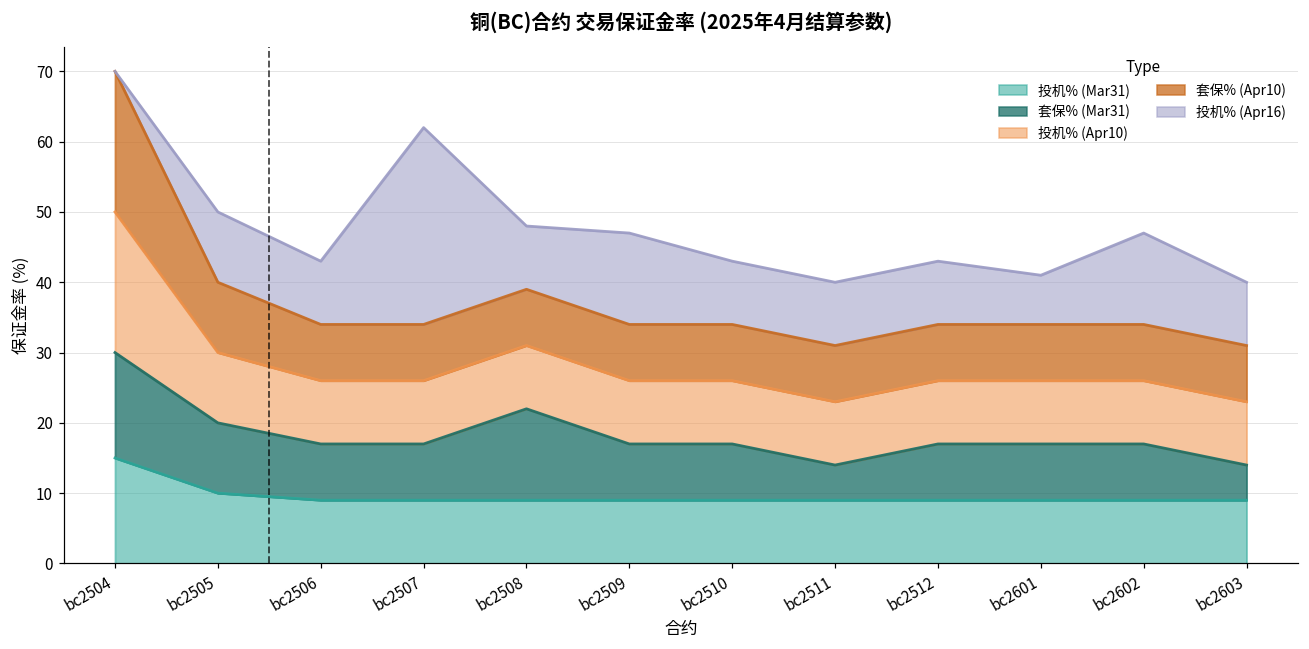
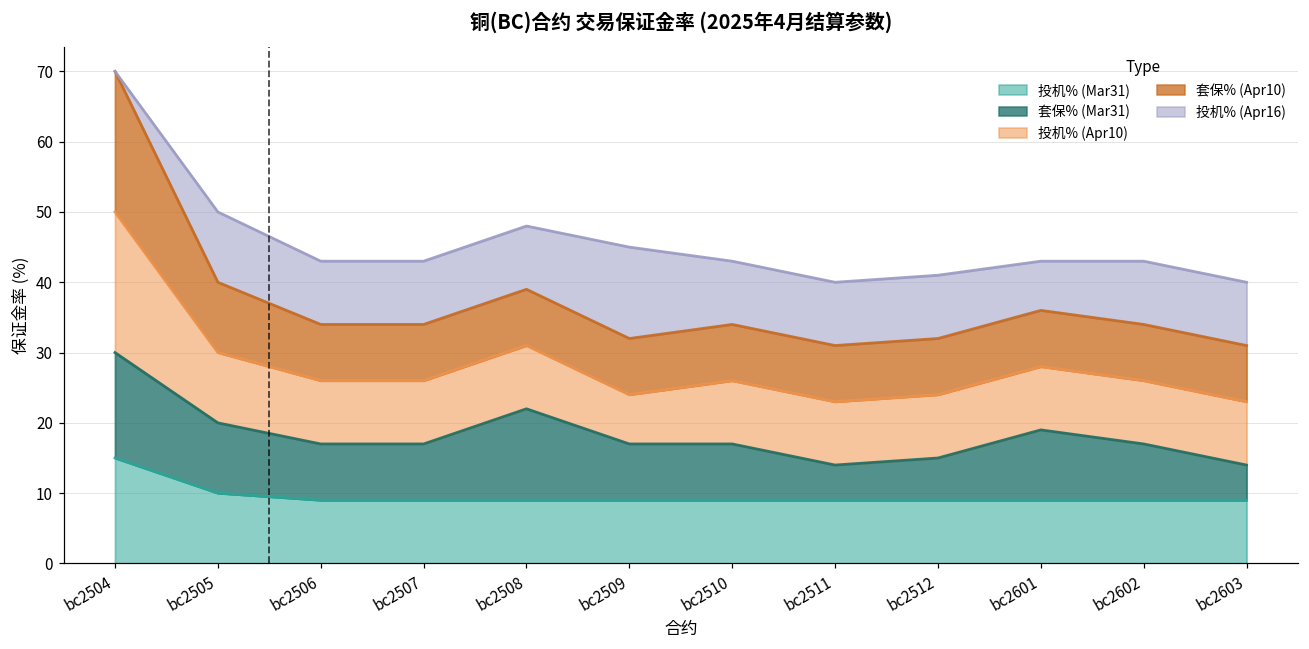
投机% (Apr16), bc2507: 28 -> 9
投机% (Apr10), bc2509: 9 -> 7
套保% (Mar31), bc2512: 8 -> 6
套保% (Mar31), bc2601: 8 -> 10
投机% (Apr16), bc2602: 13 -> 9
